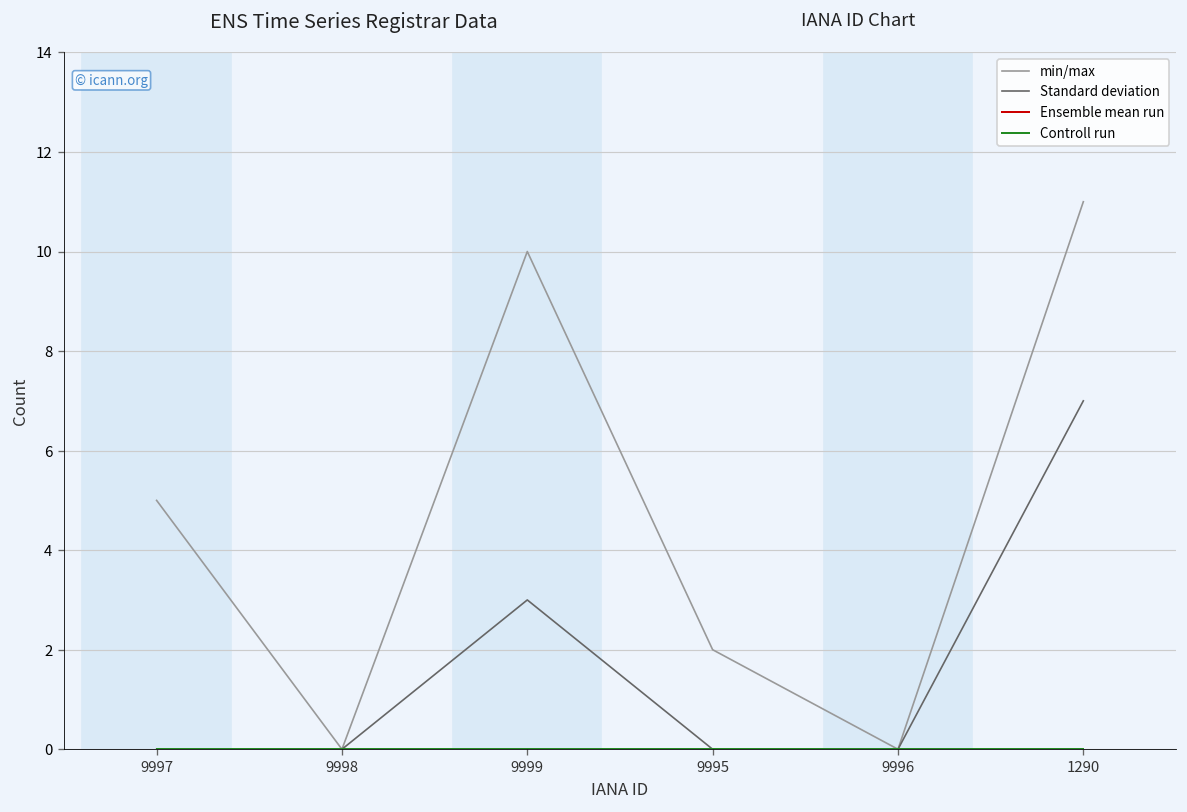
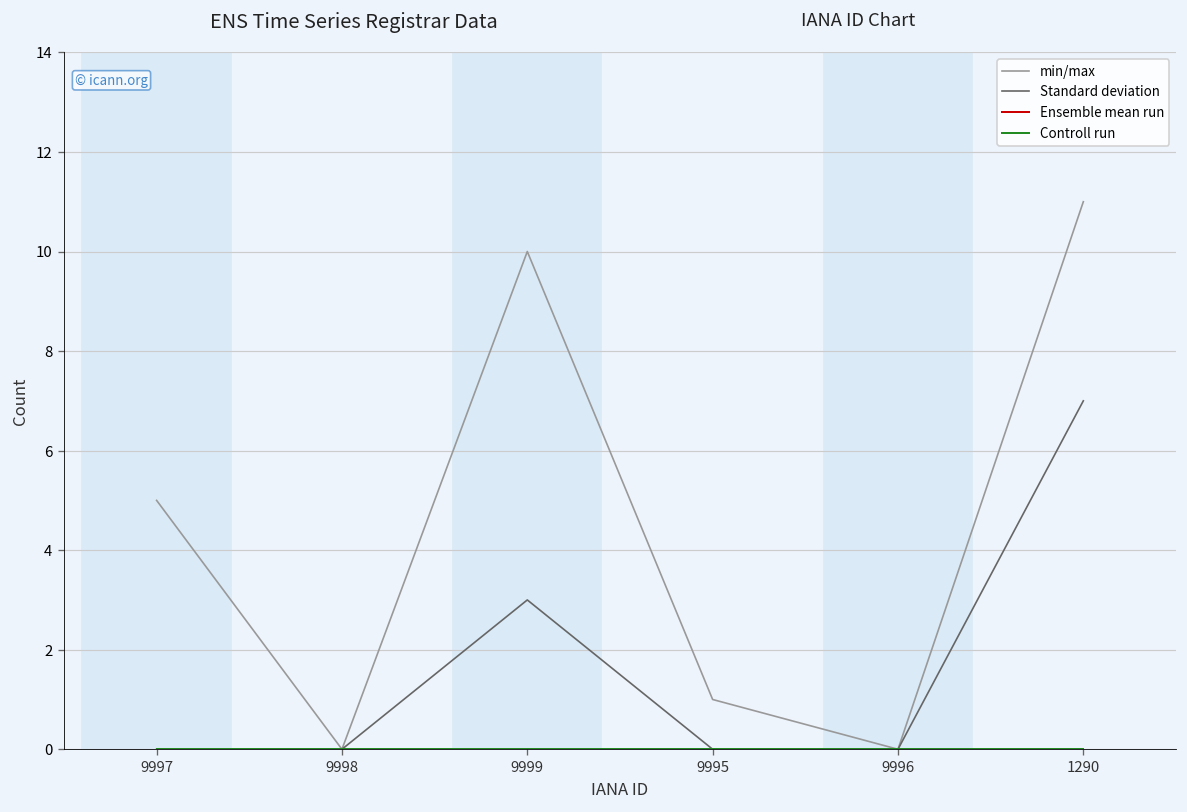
min/max, 9995: 2 -> 1
